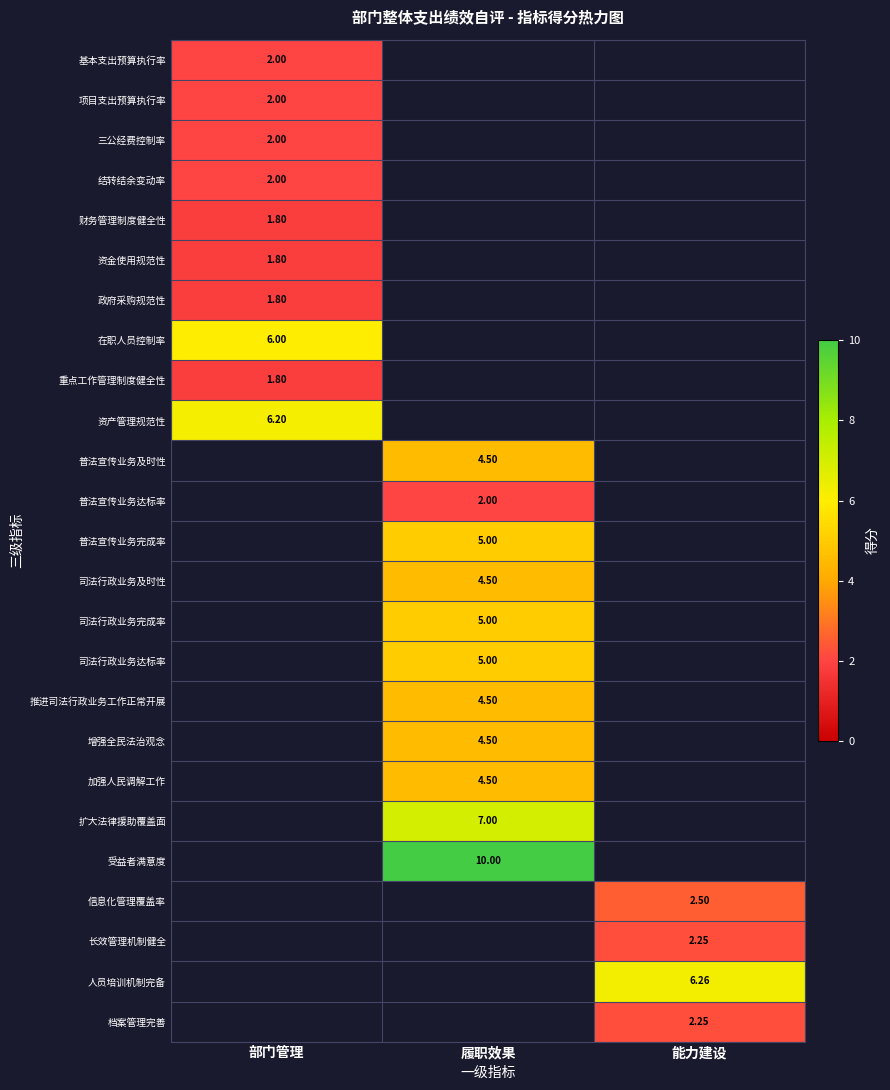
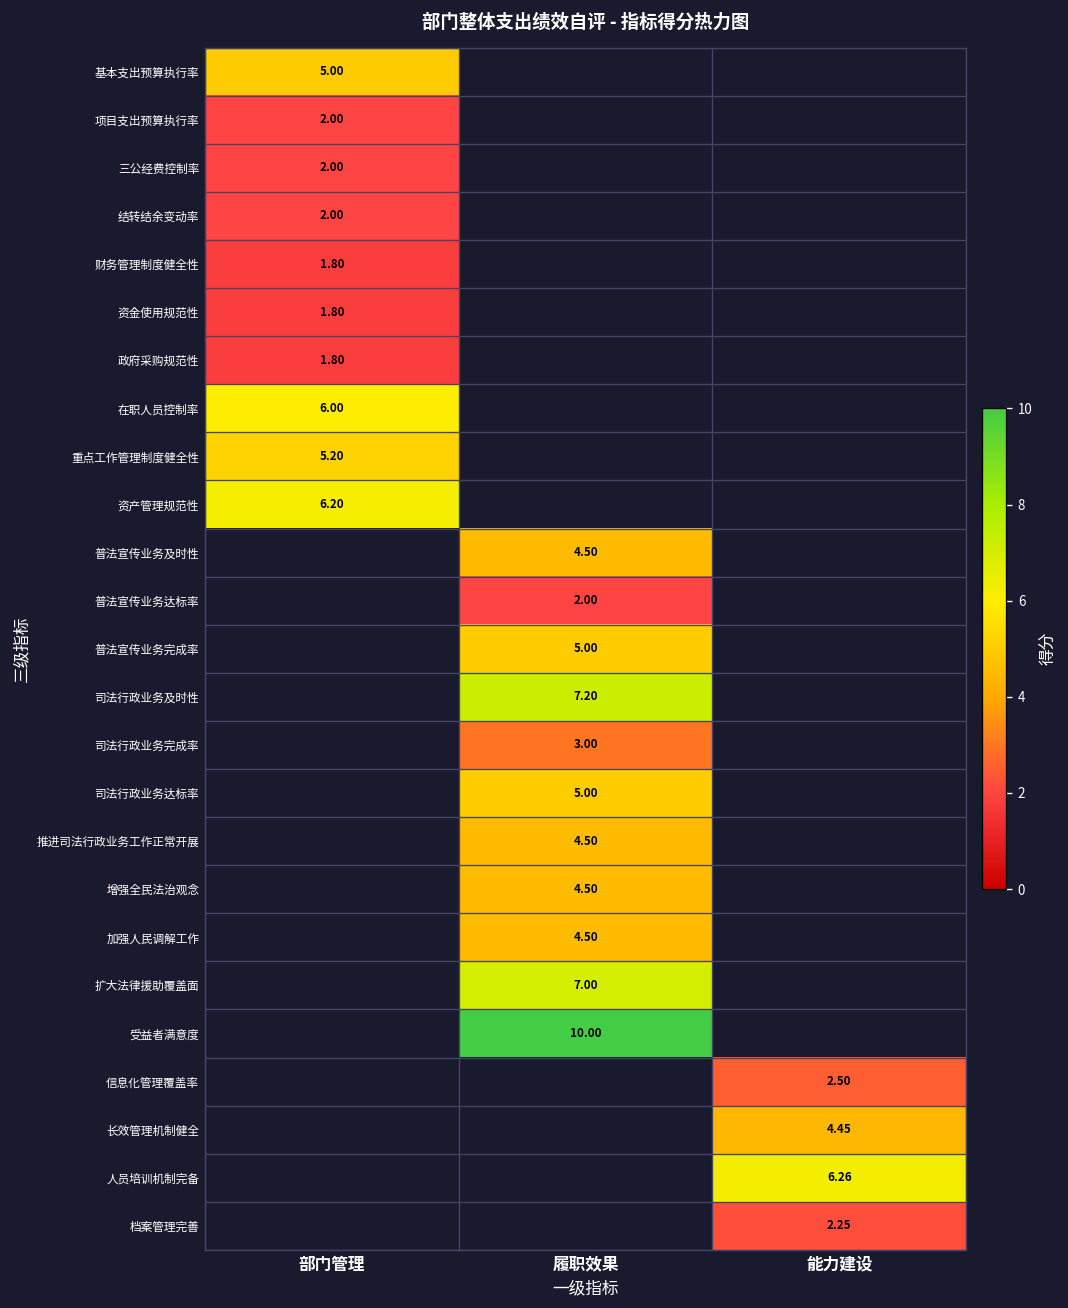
基本支出预算执行率, 部门管理: 2.00 -> 5.00
重点工作管理制度健全性, 部门管理: 1.80 -> 5.20
司法行政业务及时性, 履职效果: 4.50 -> 7.20
司法行政业务完成率, 履职效果: 5.00 -> 3.00
长效管理机制健全, 能力建设: 2.25 -> 4.45
